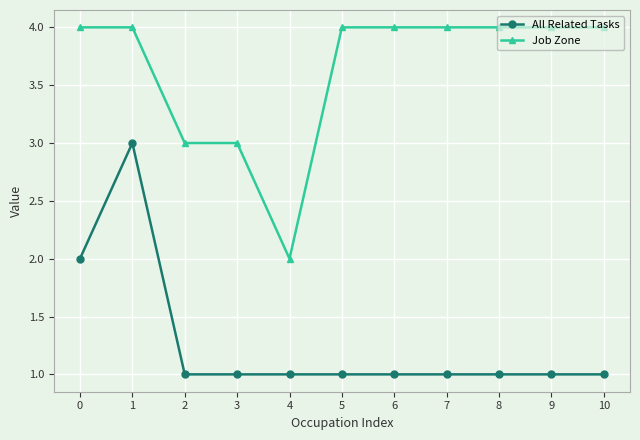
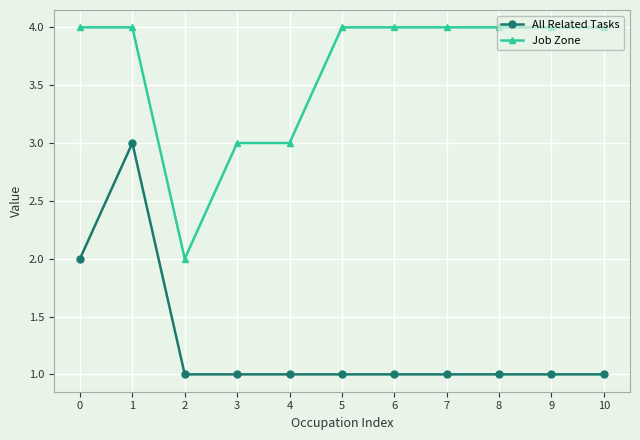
Job Zone, 2: 3 -> 2
Job Zone, 4: 2 -> 3
